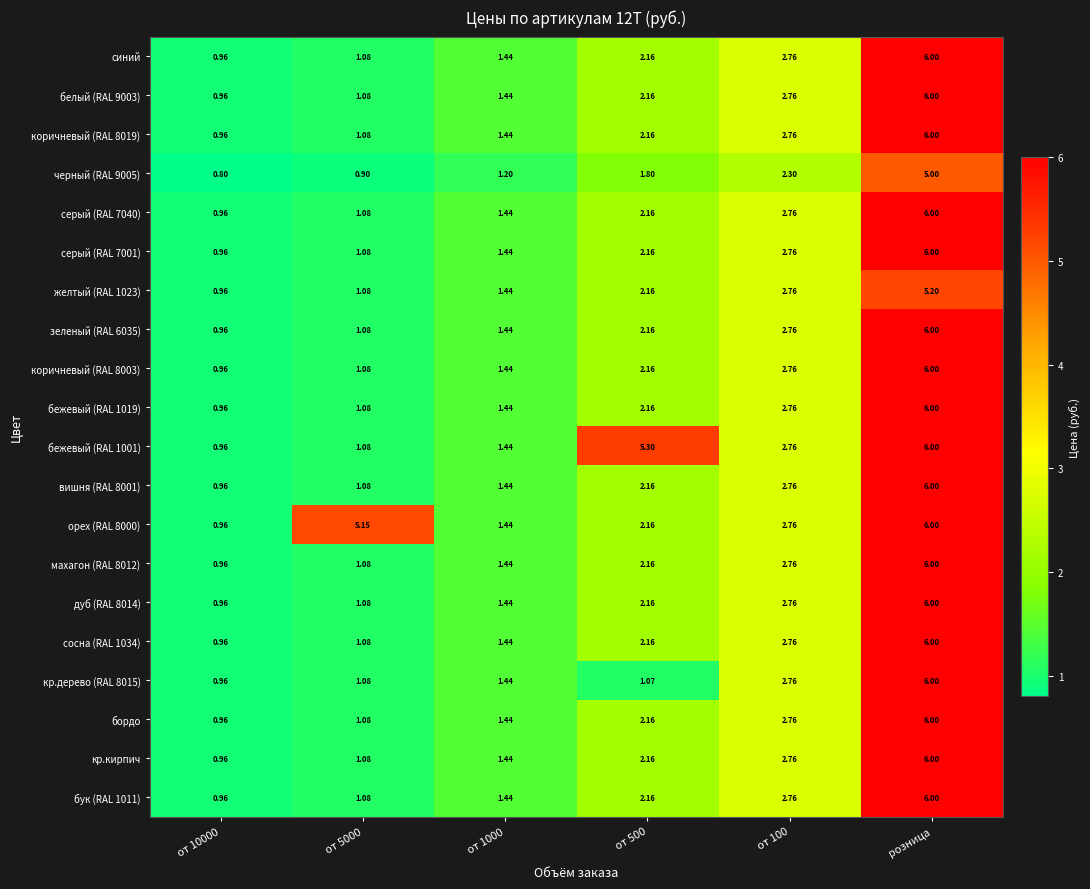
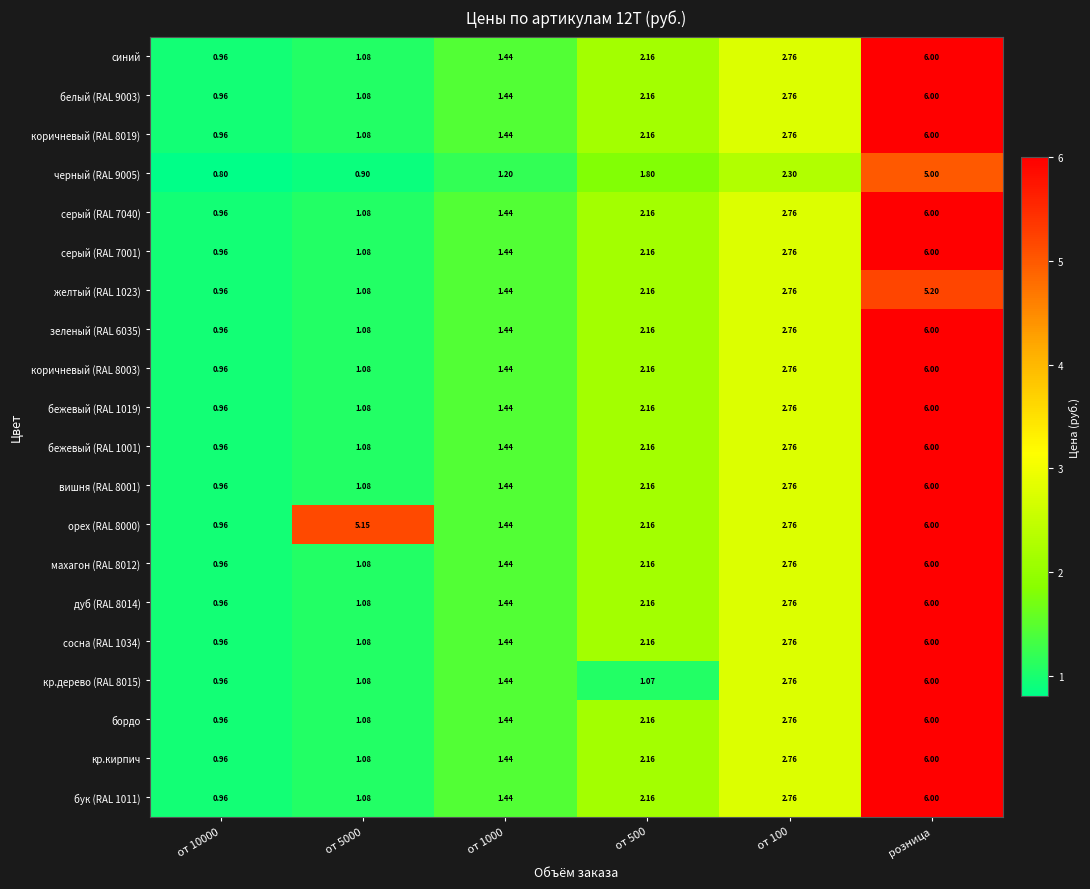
бежевый (RAL 1001), от 500: 5.30 -> 2.16
